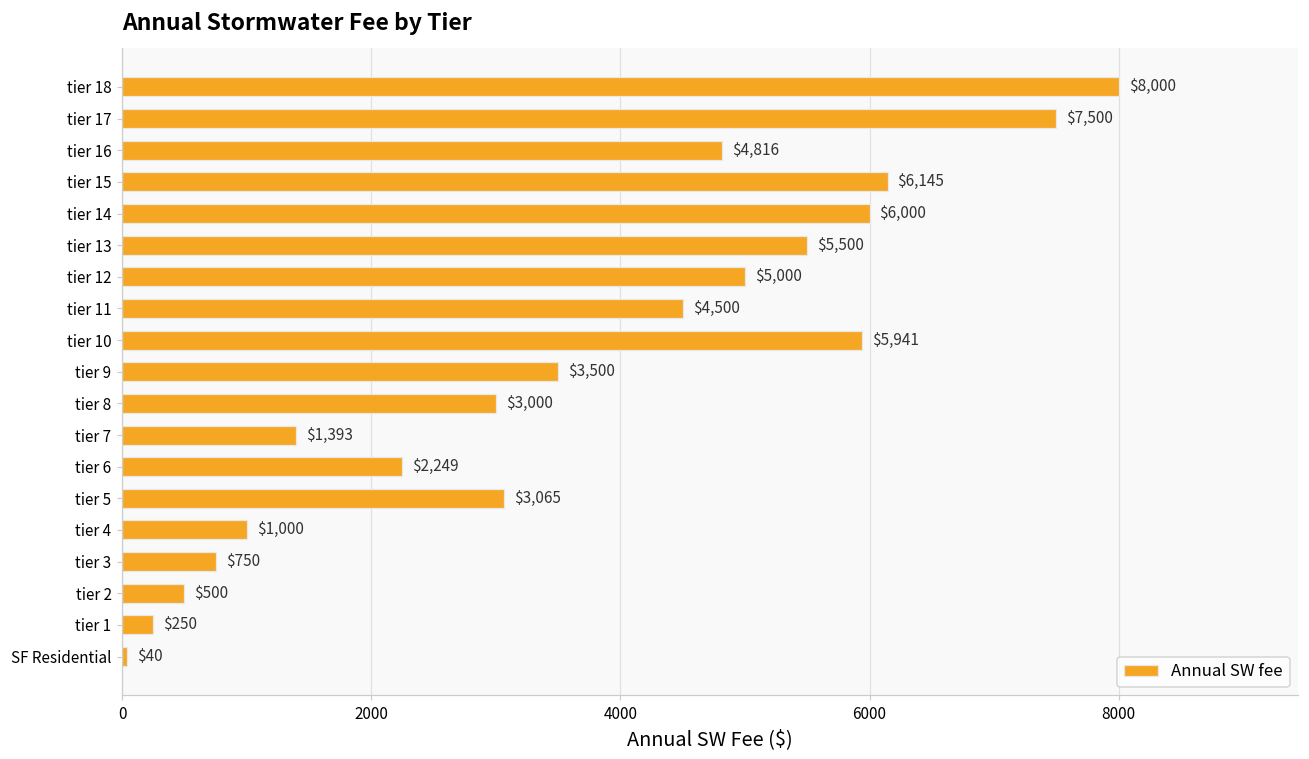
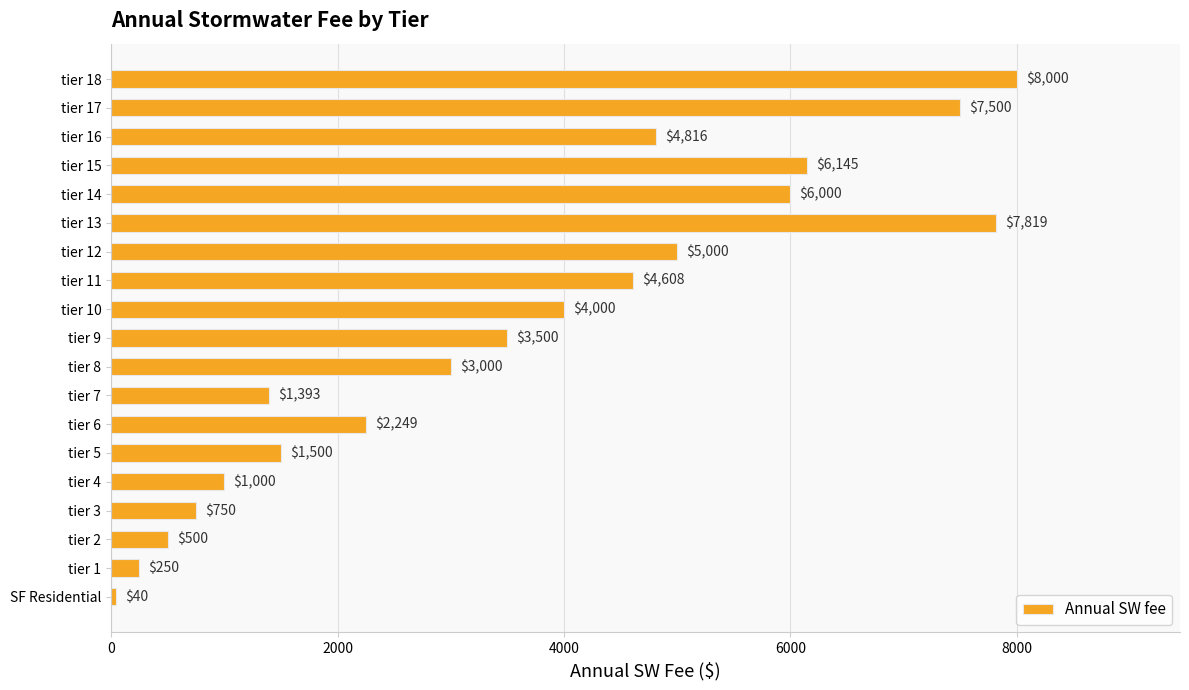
tier 13: $5,500 -> $7,819
tier 11: $4,500 -> $4,608
tier 10: $5,941 -> $4,000
tier 5: $3,065 -> $1,500
